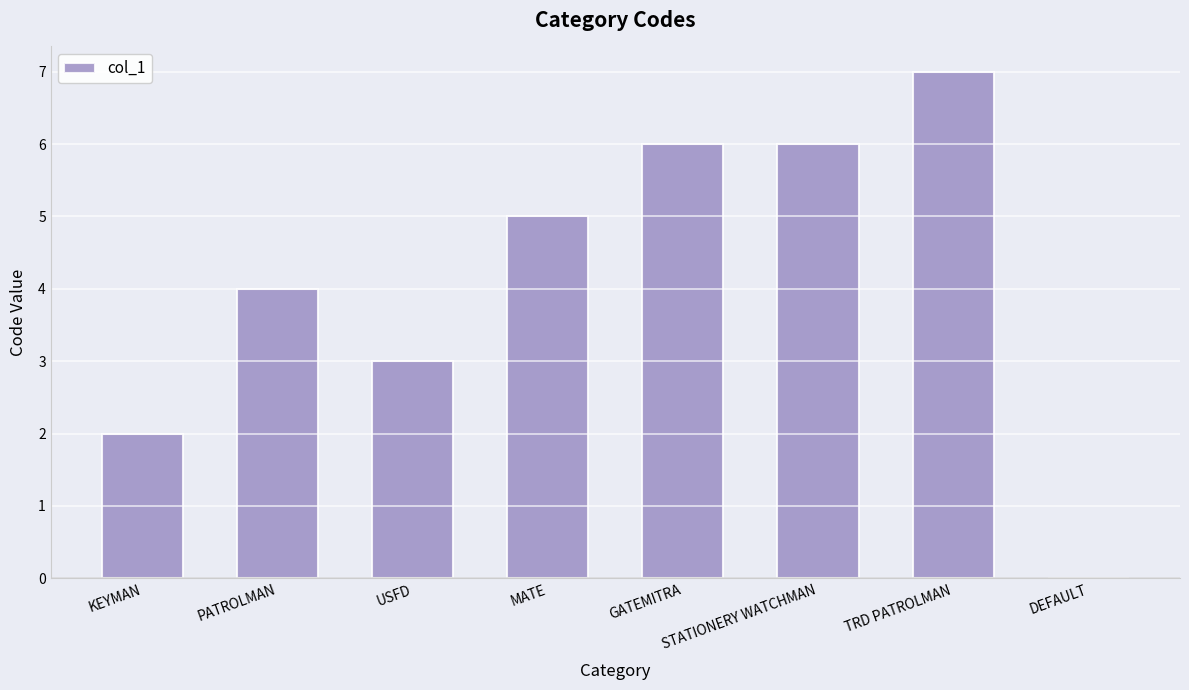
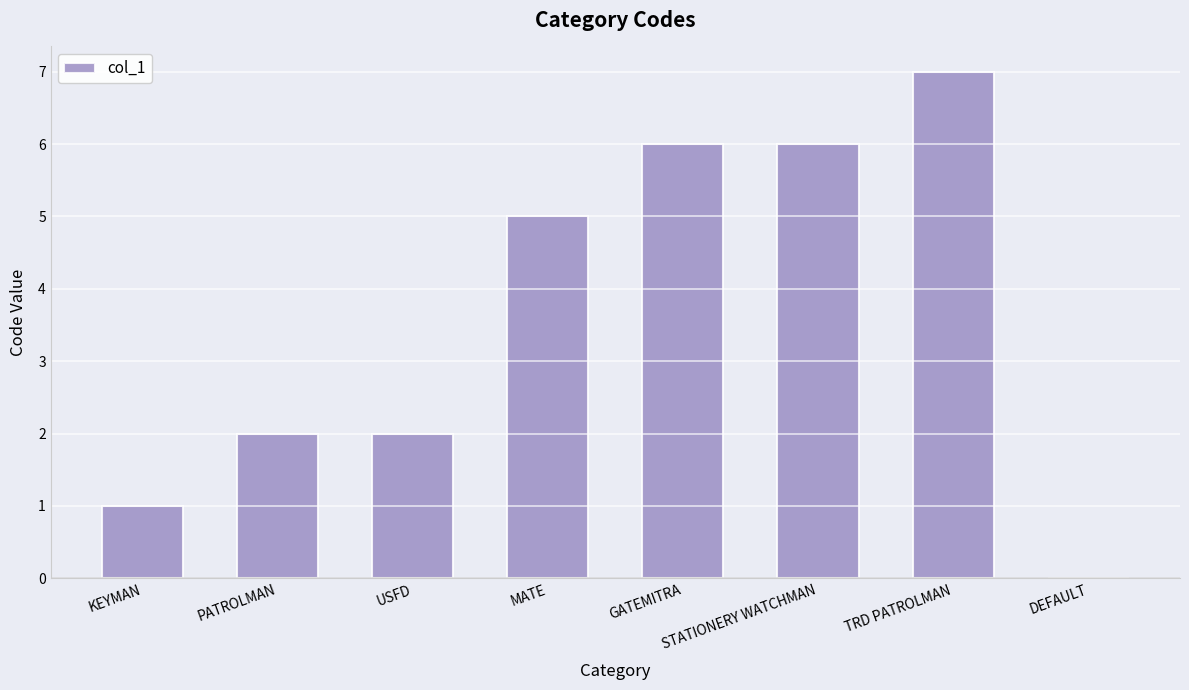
KEYMAN: 2 -> 1
PATROLMAN: 4 -> 2
USFD: 3 -> 2
